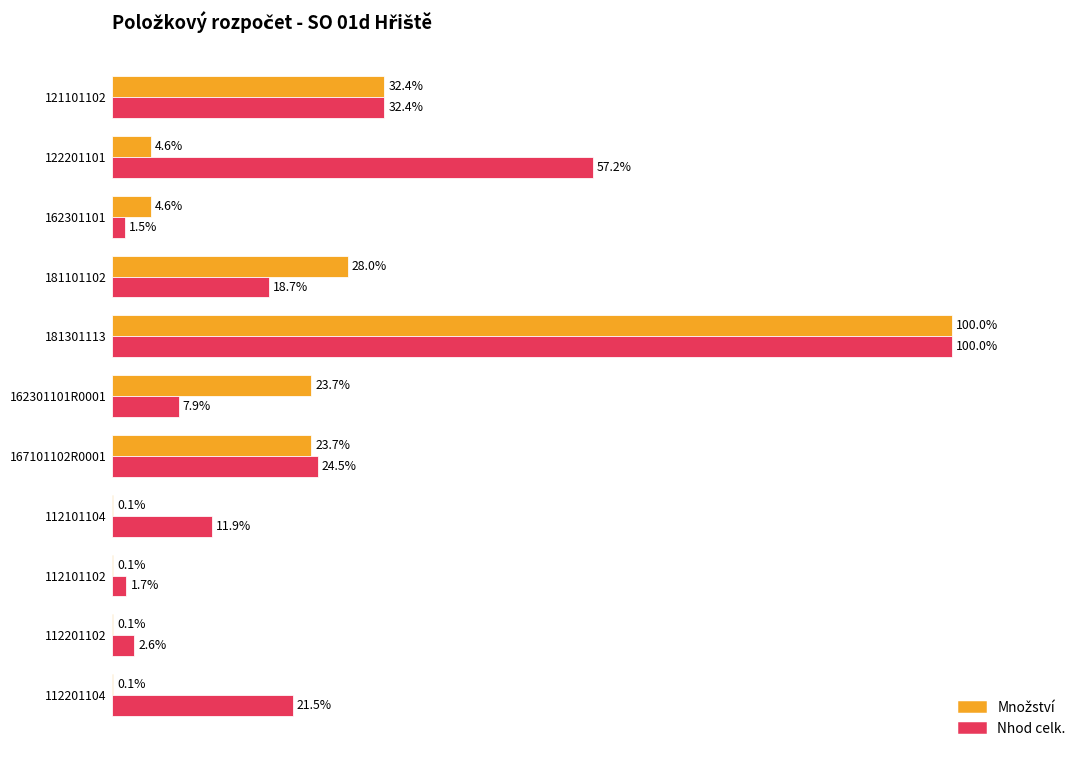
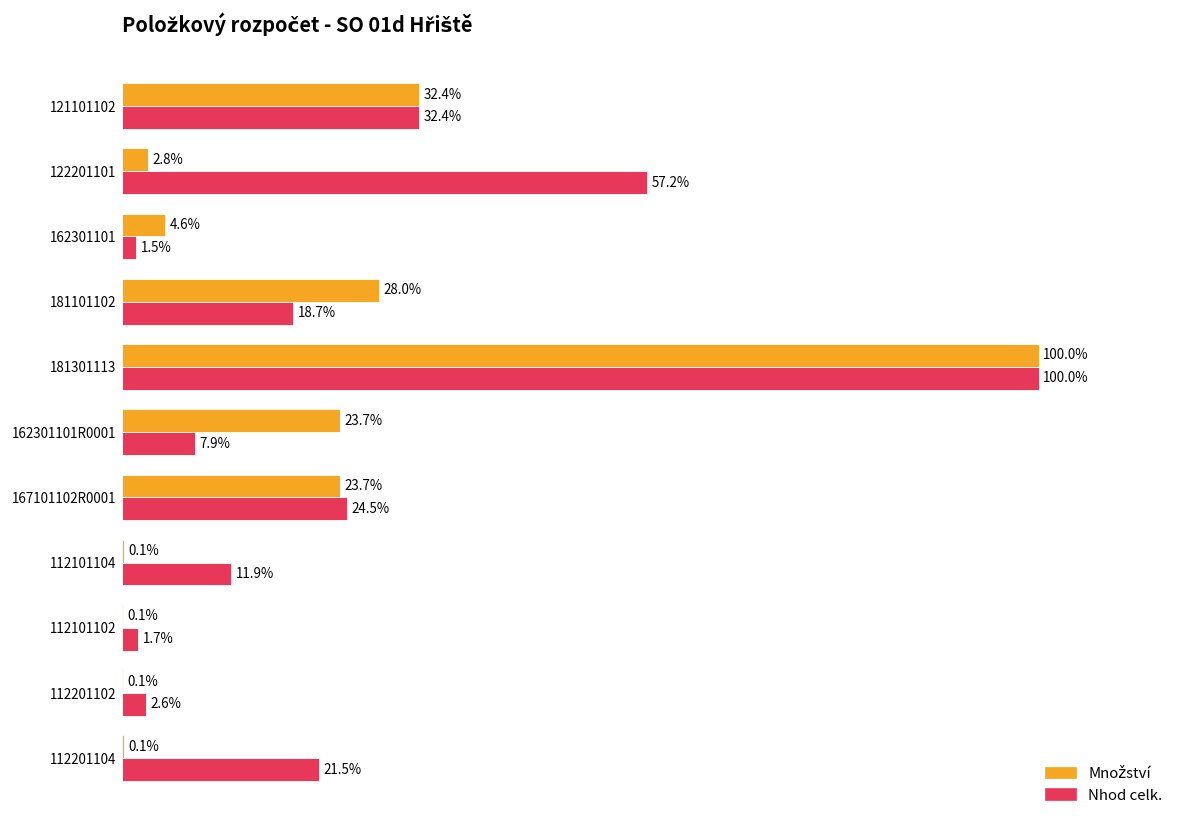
Množství, 122201101: 4.6% -> 2.8%
